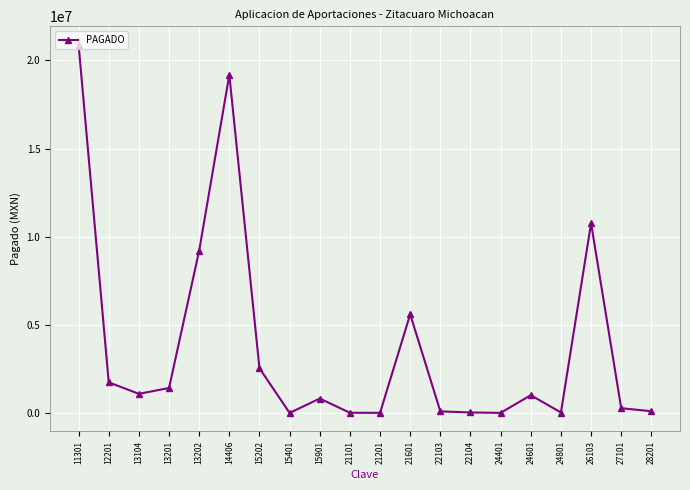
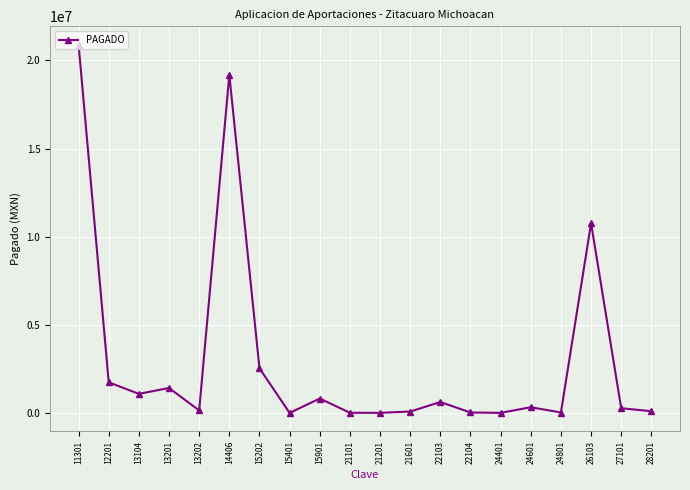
13202: 9200000 -> 100000
21601: 5600000 -> 100000
22103: 100000 -> 600000
24601: 1000000 -> 300000
